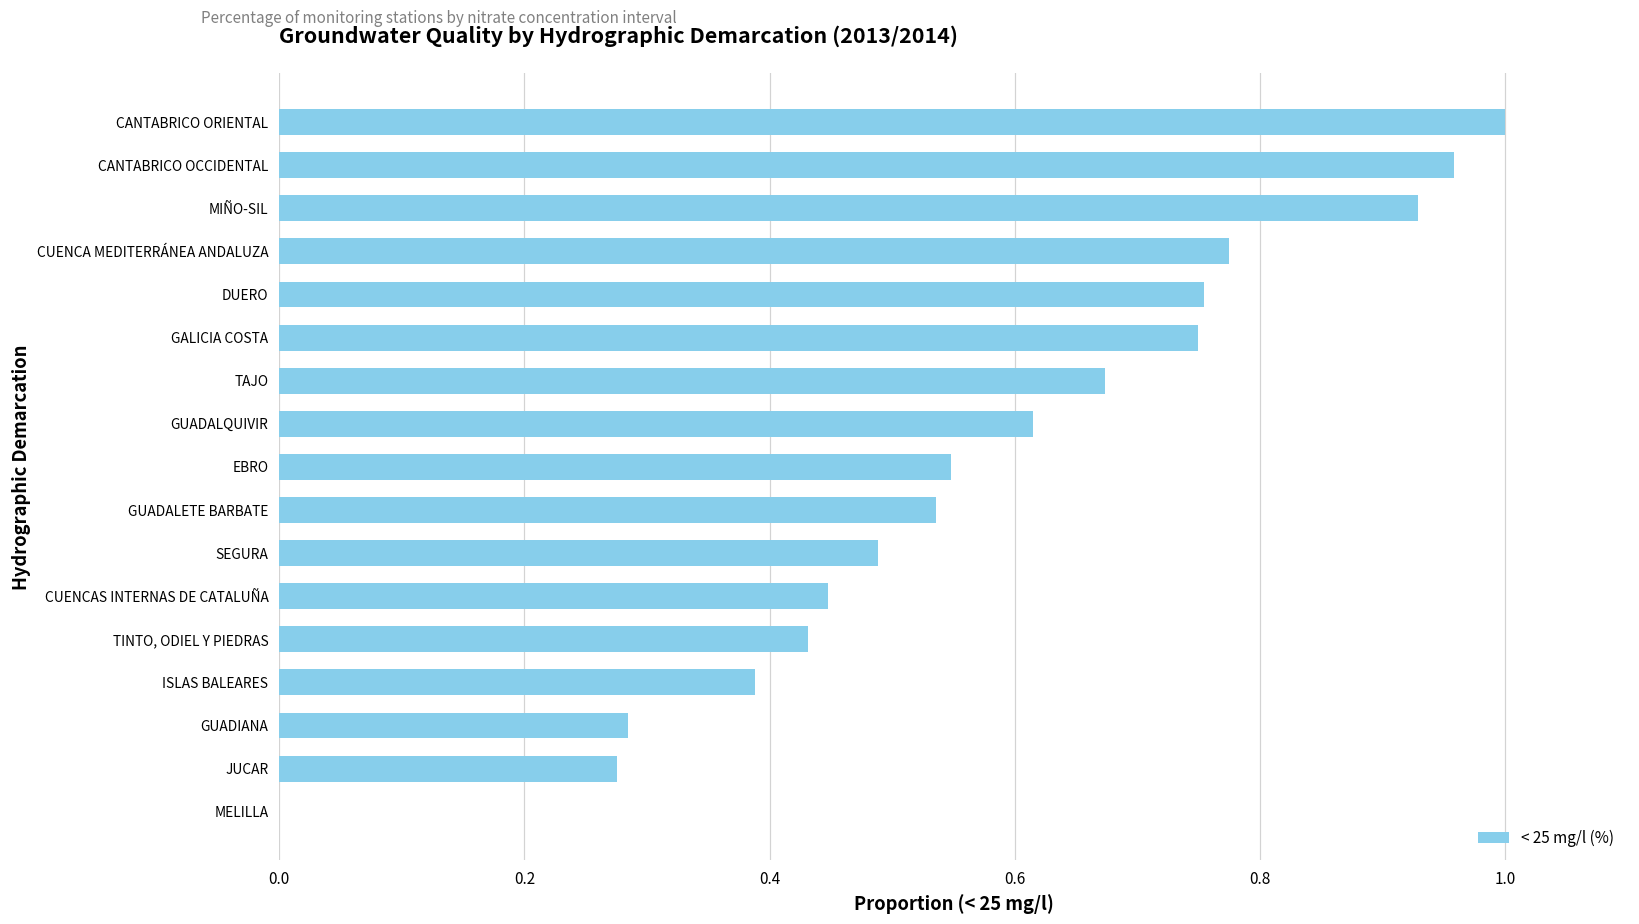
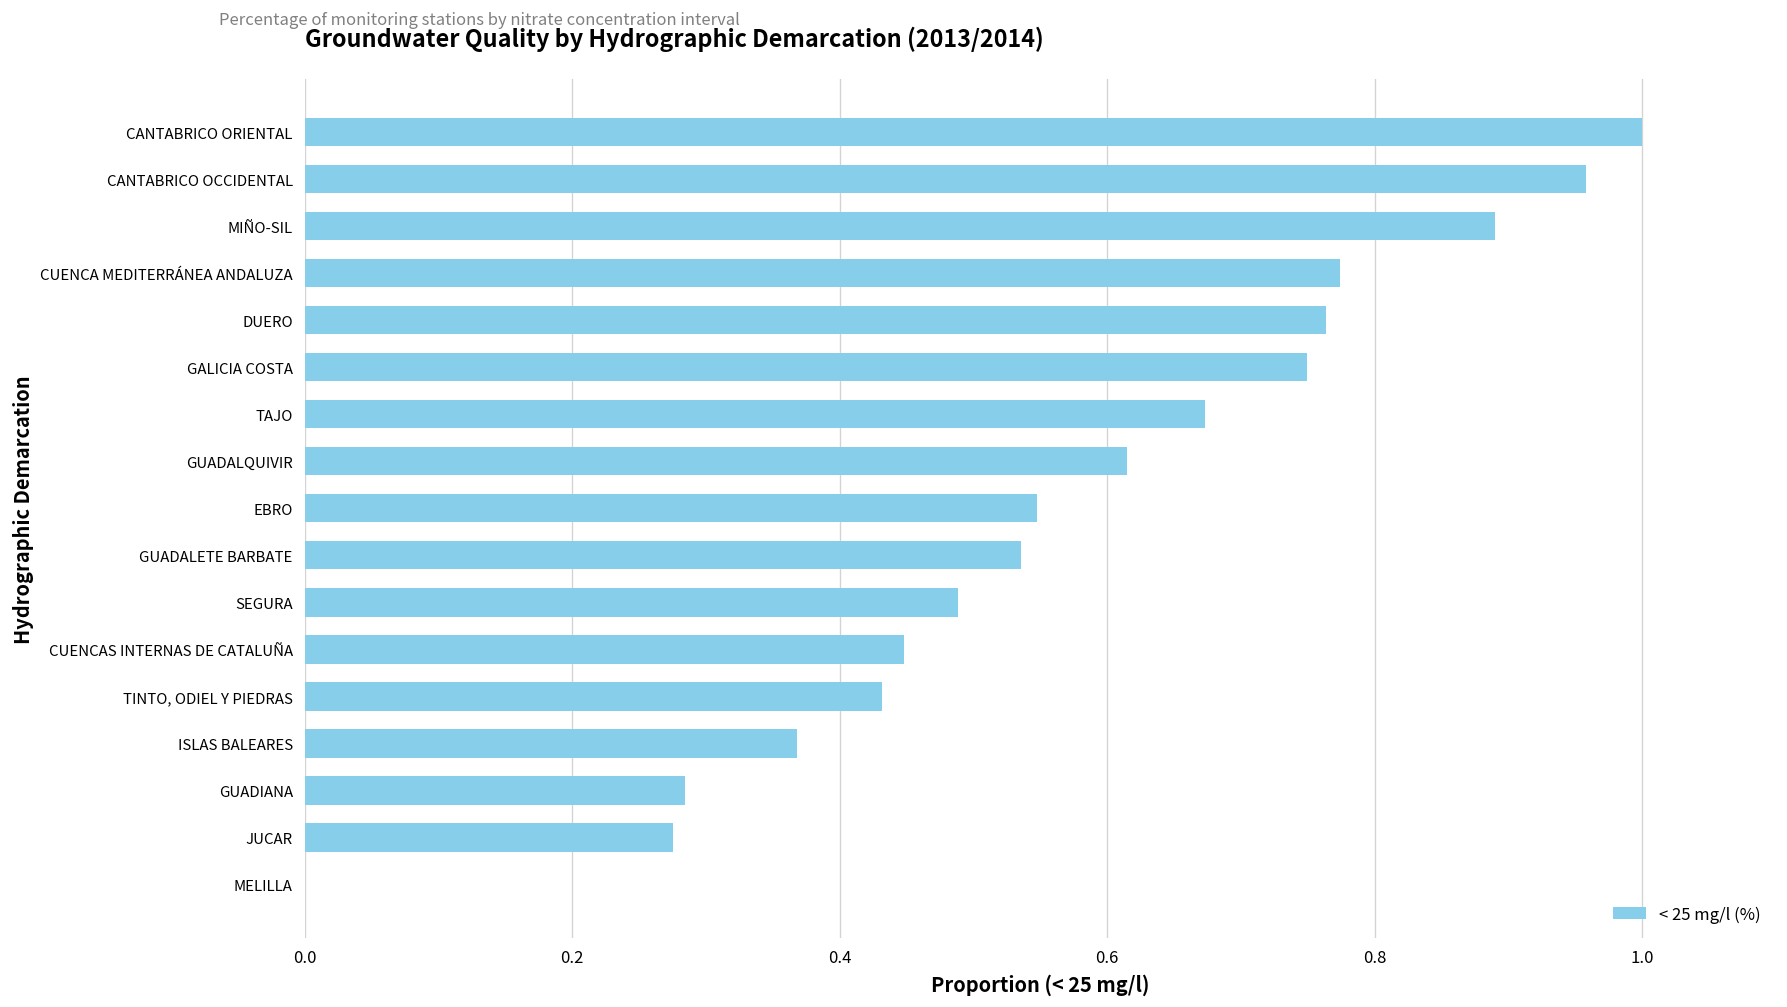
MIÑO-SIL: 0.929 -> 0.890
DUERO: 0.754 -> 0.764
ISLAS BALEARES: 0.388 -> 0.368
